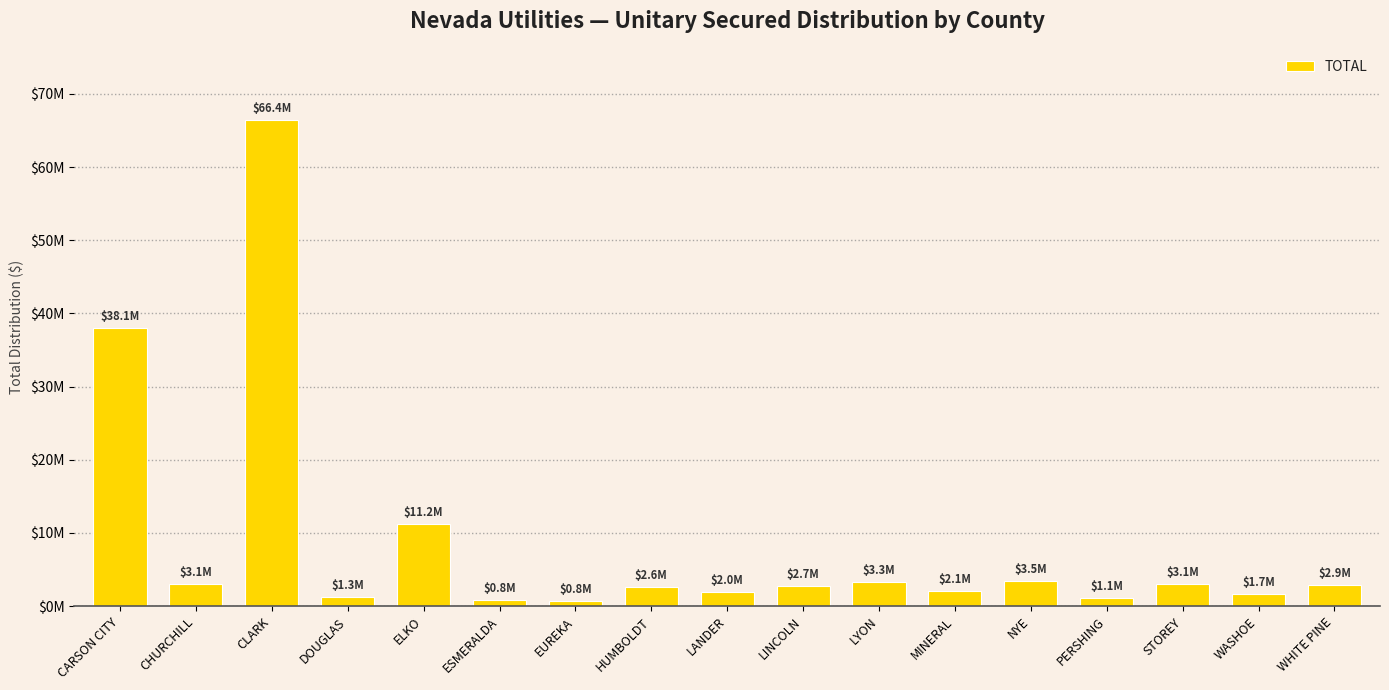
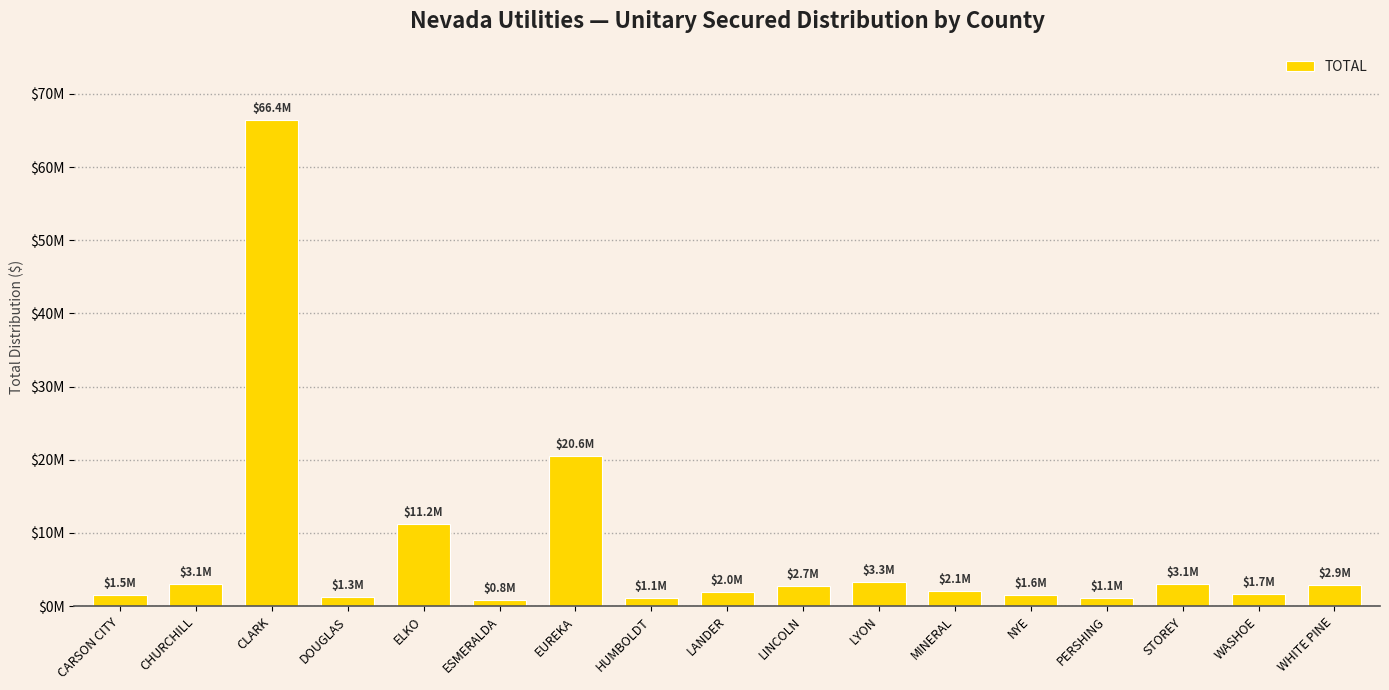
CARSON CITY: $38.1M -> $1.5M
EUREKA: $0.8M -> $20.6M
HUMBOLDT: $2.6M -> $1.1M
NYE: $3.5M -> $1.6M
